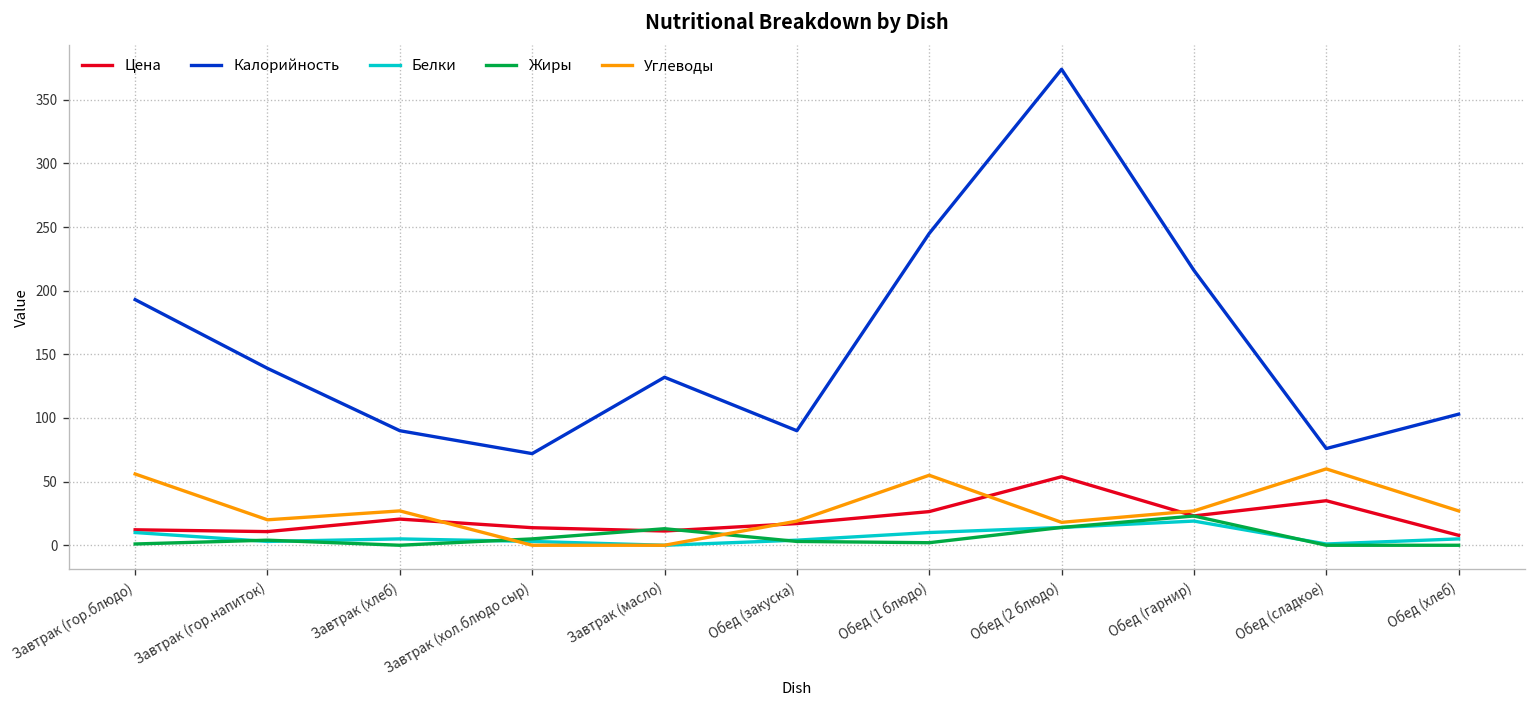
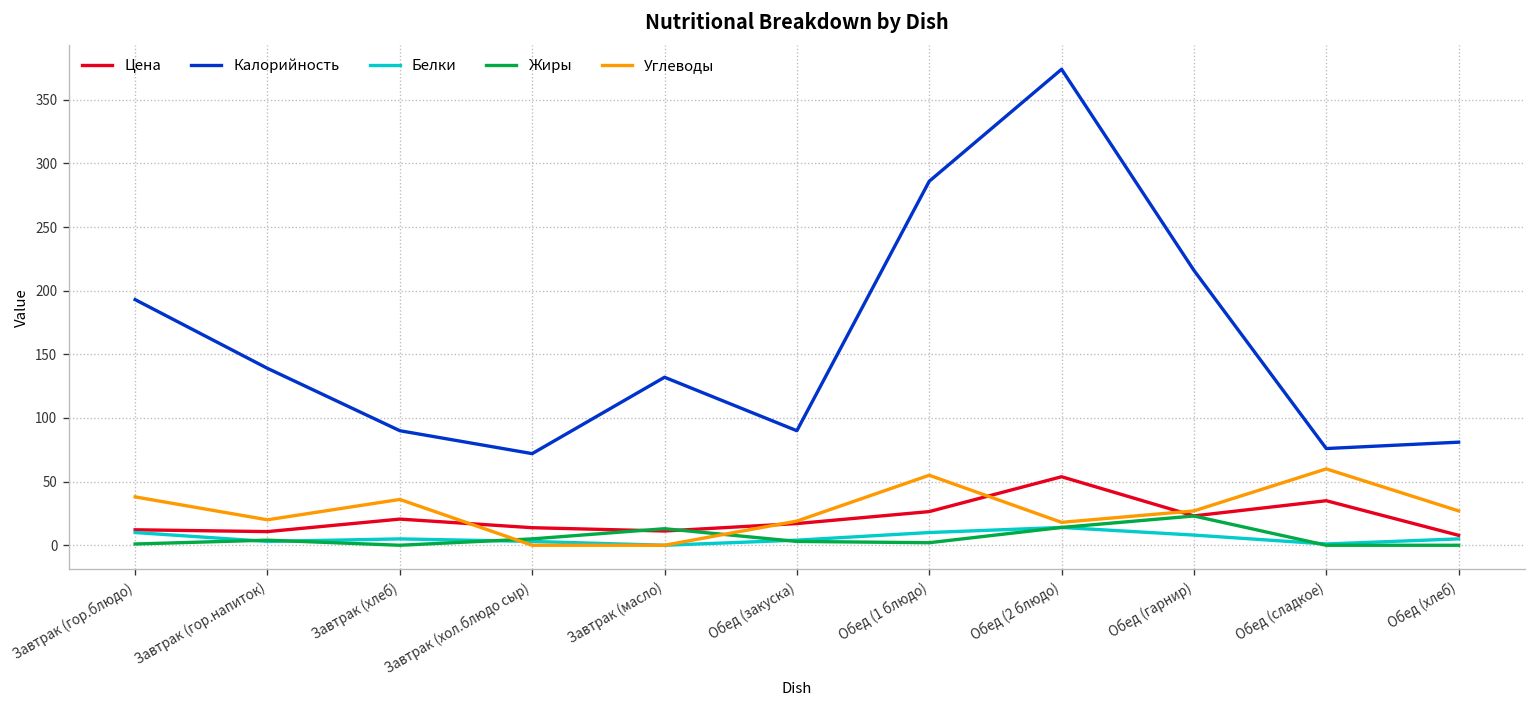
Углеводы, Завтрак (гор.блюдо): 56 -> 38
Углеводы, Завтрак (хлеб): 27 -> 36
Калорийность, Обед (1 блюдо): 245 -> 286
Белки, Обед (гарнир): 19 -> 8
Калорийность, Обед (хлеб): 103 -> 81
